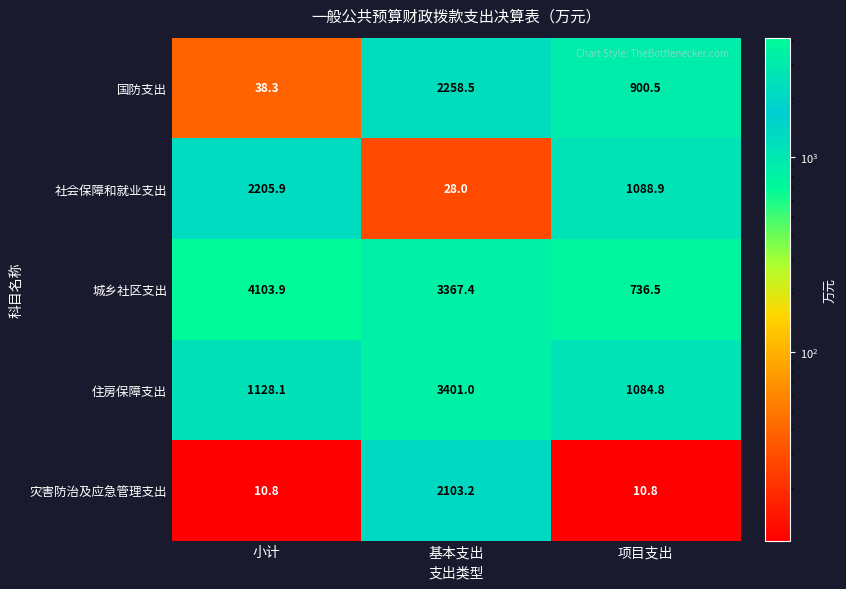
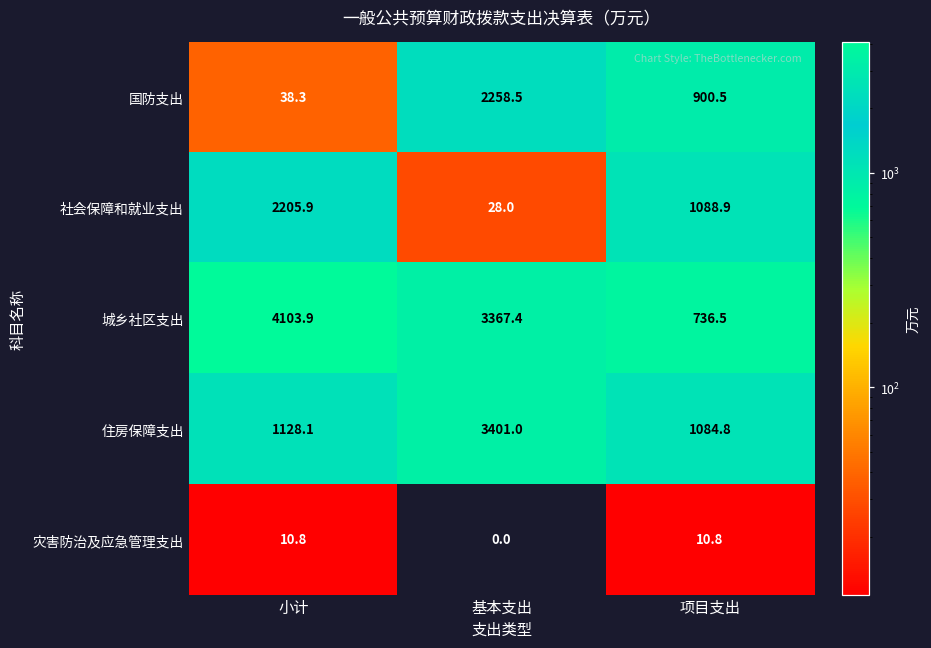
灾害防治及应急管理支出, 基本支出: 2103.2 -> 0.0
